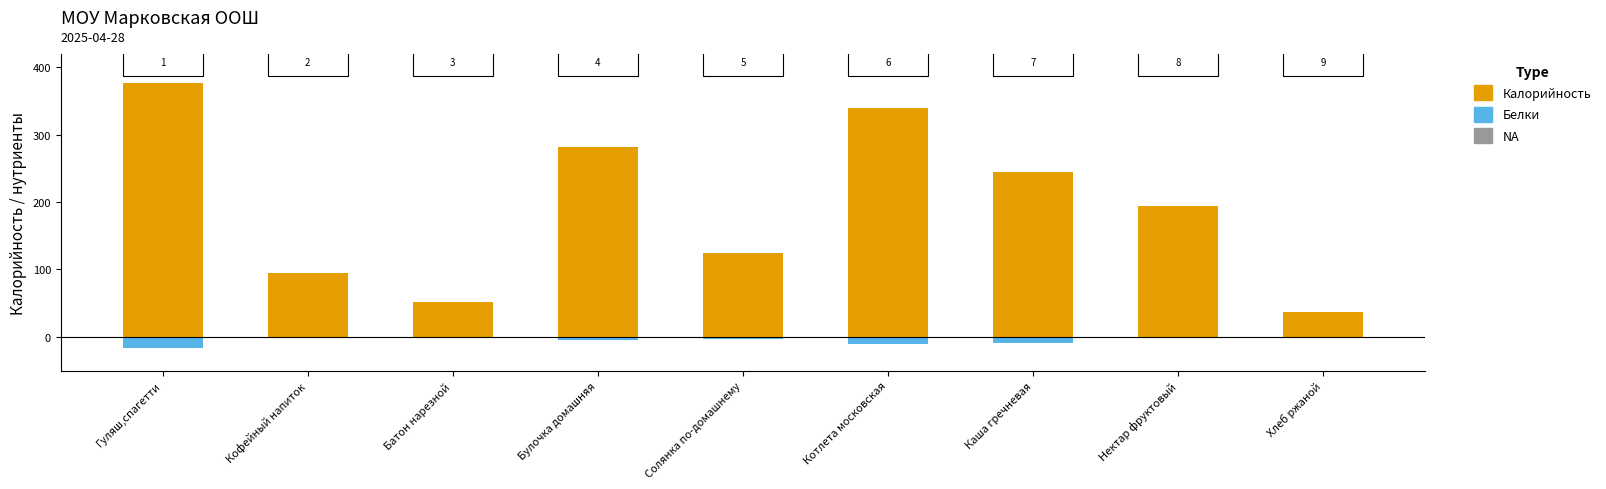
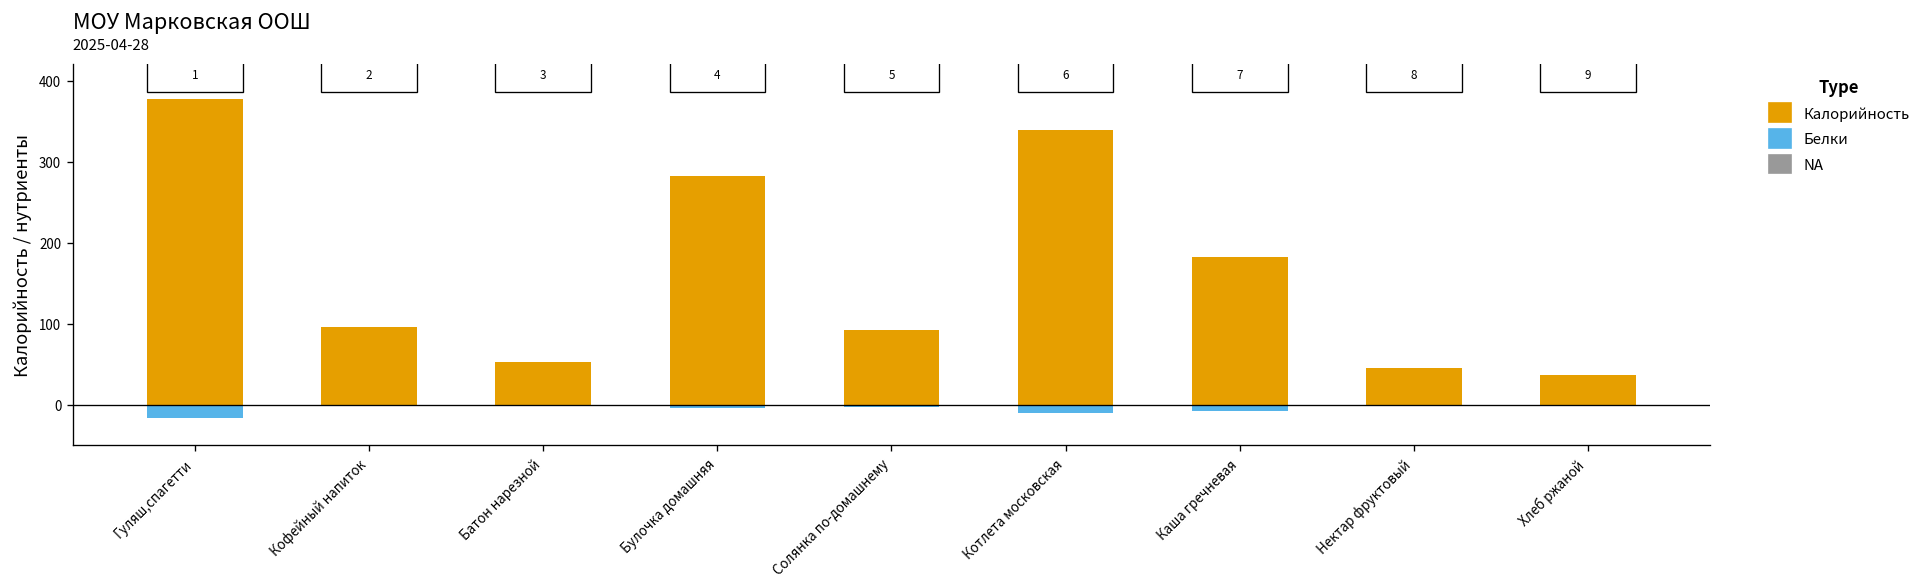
Калорийность, Солянка по-домашнему: 120 -> 90
Калорийность, Каша гречневая: 240 -> 180
Калорийность, Нектар фруктовый: 190 -> 40
